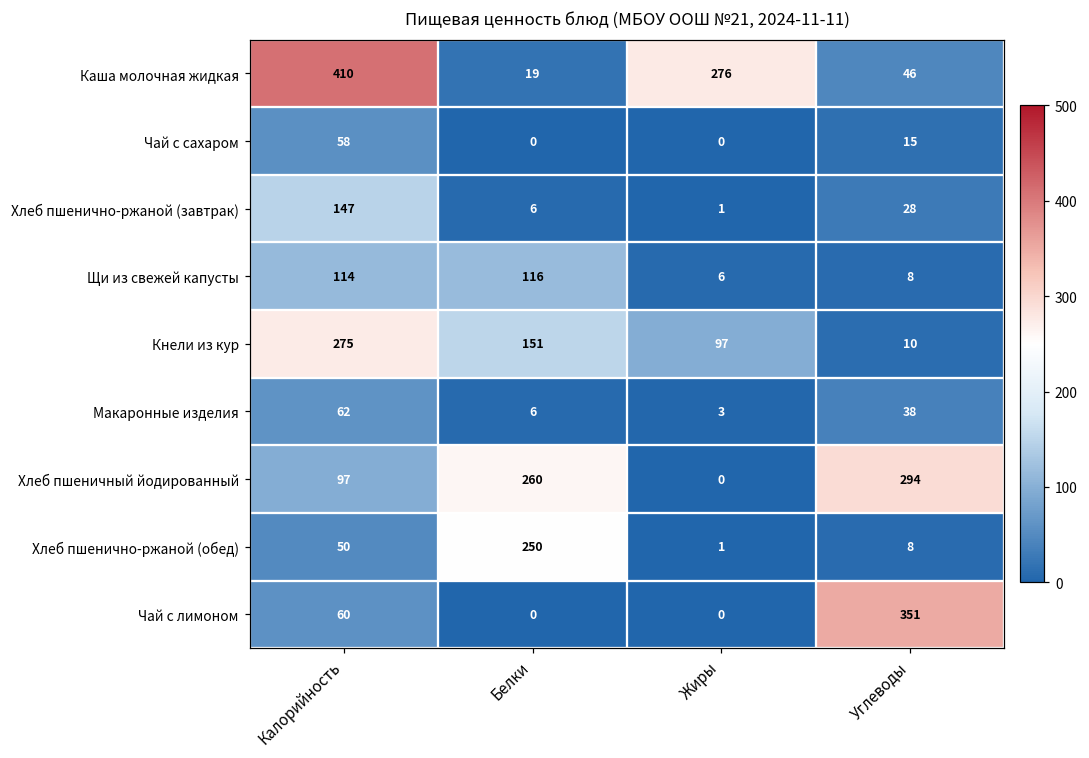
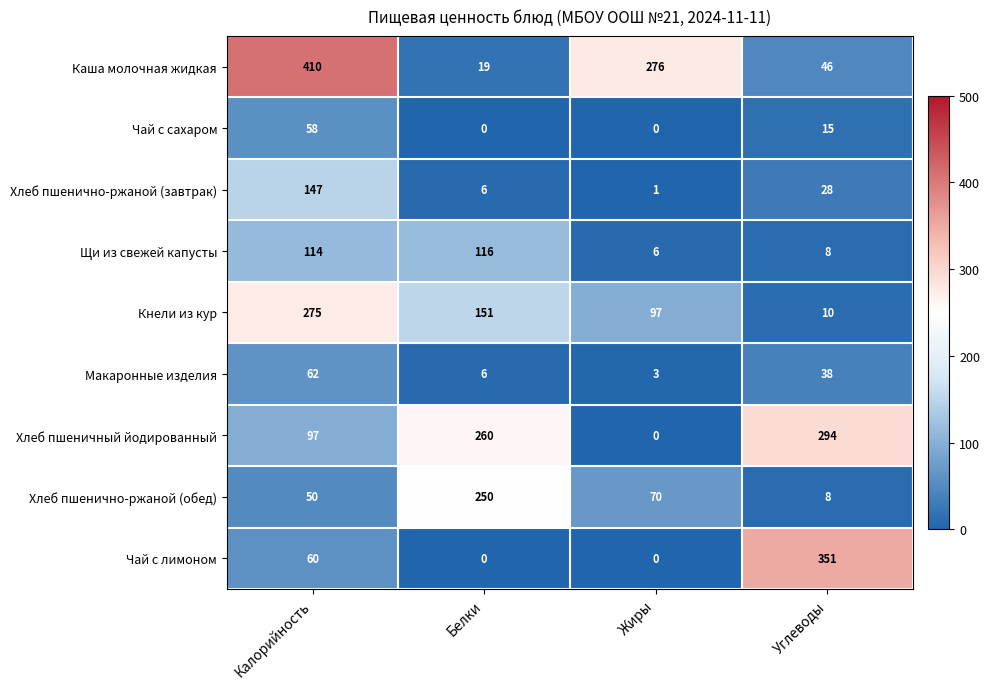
Хлеб пшенично-ржаной (обед), Жиры: 1 -> 70
